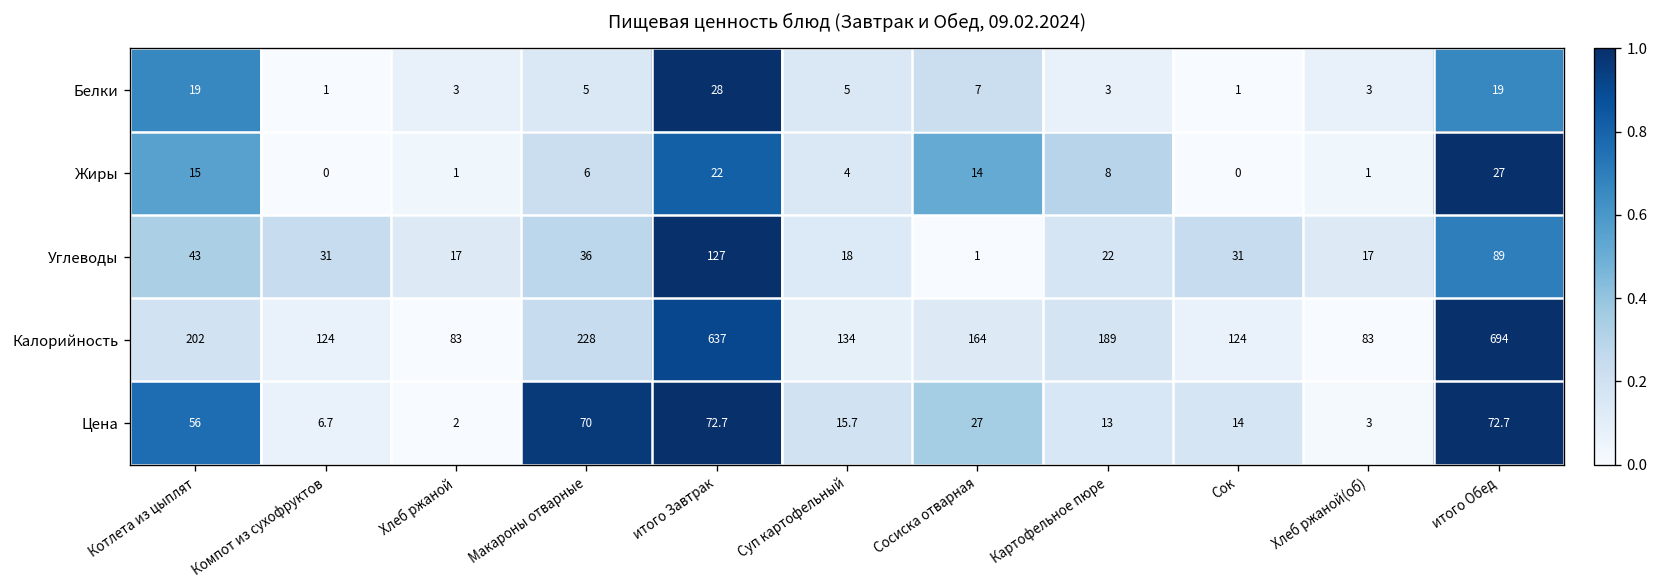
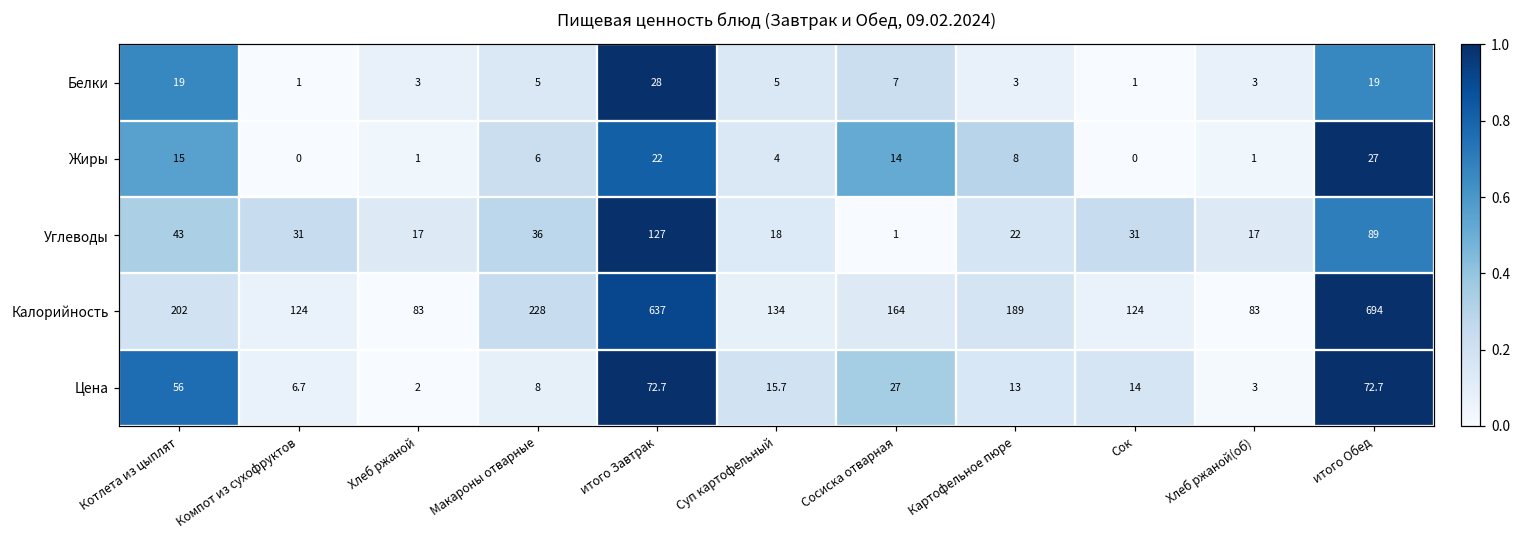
Цена, Макароны отварные: 70 -> 8
